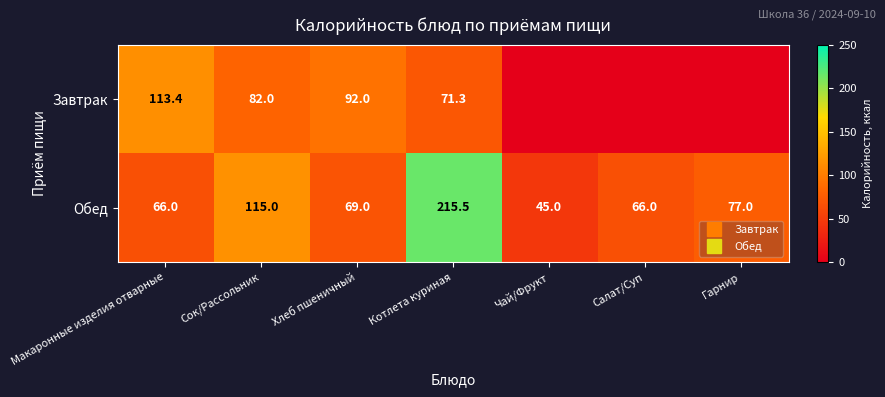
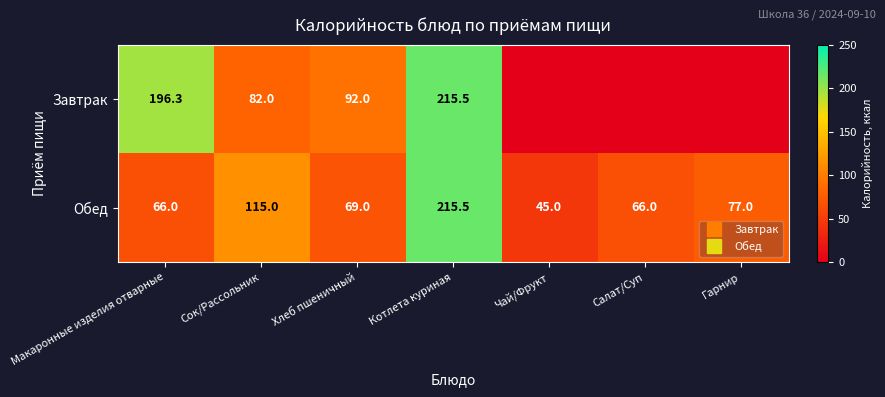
Завтрак, Макаронные изделия отварные: 113.4 -> 196.3
Завтрак, Котлета куриная: 71.3 -> 215.5
